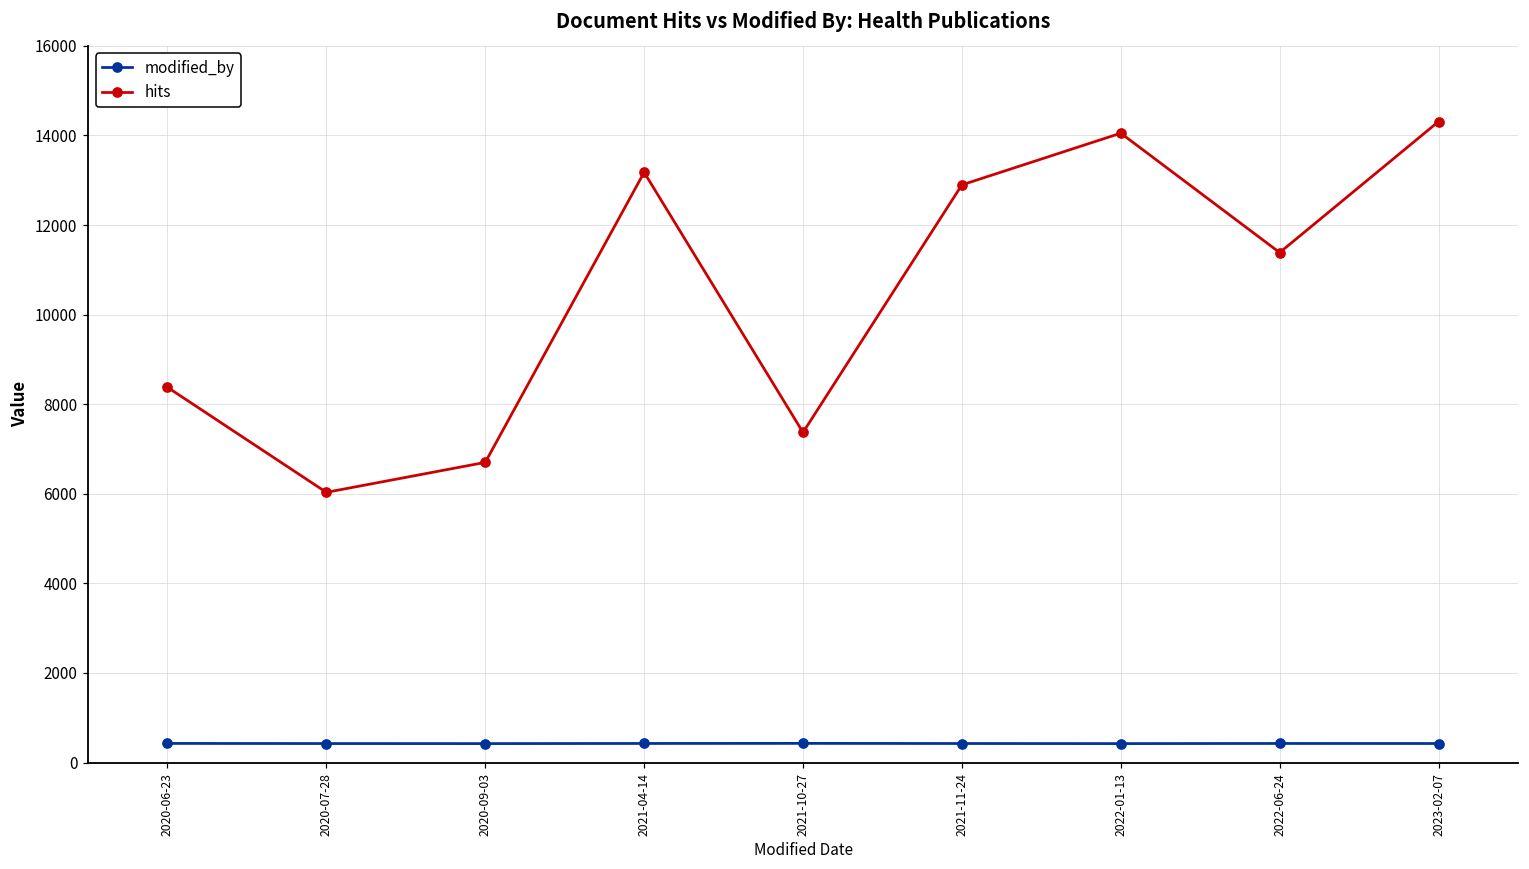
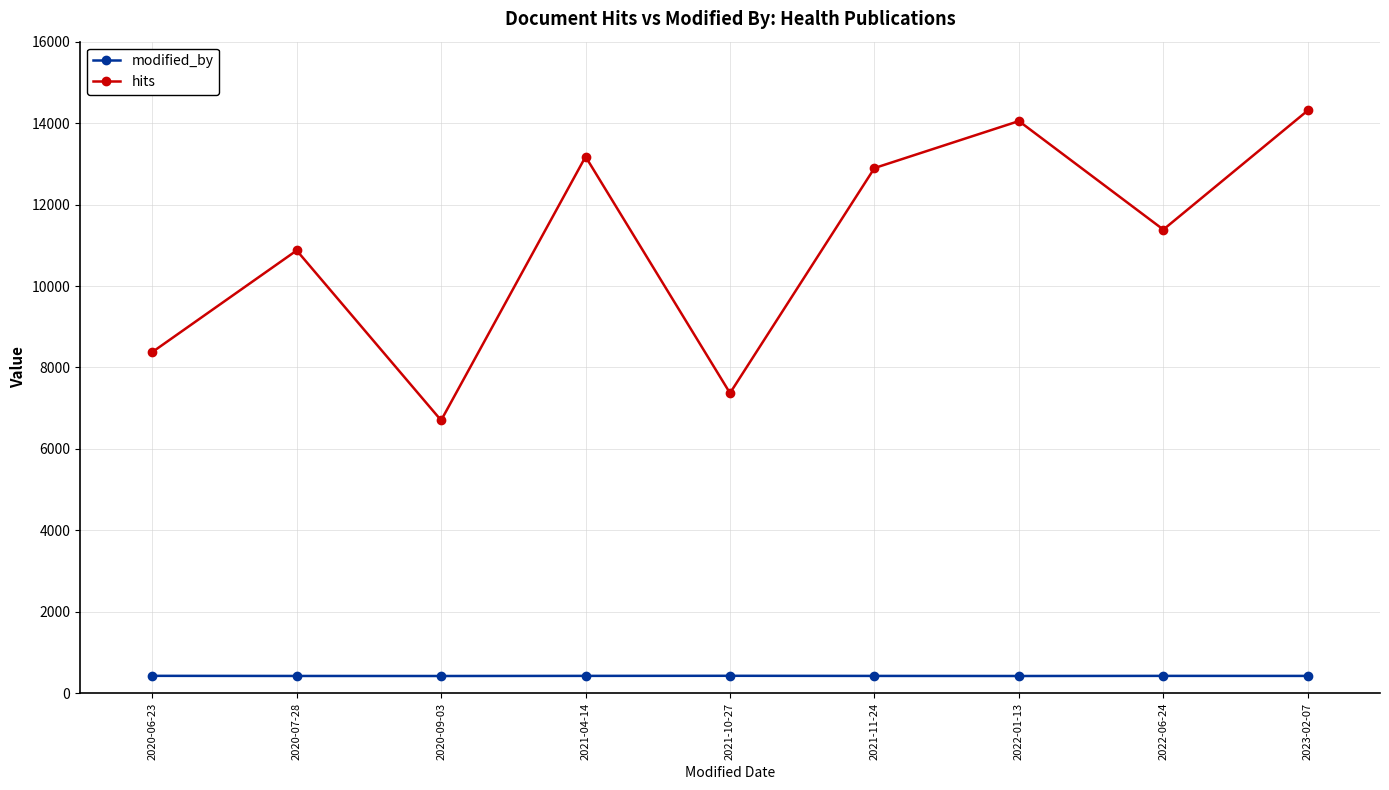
hits, 2020-07-28: 6000 -> 10900
